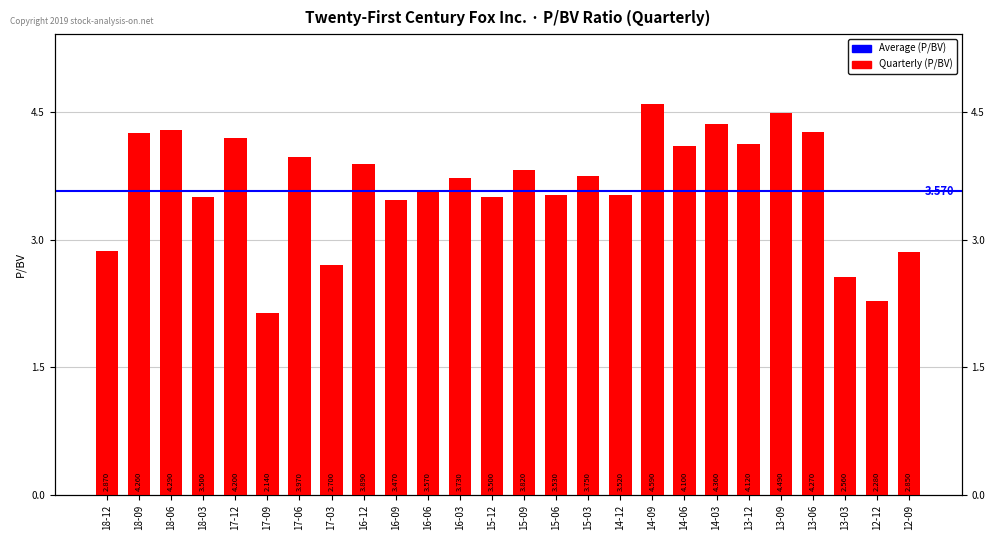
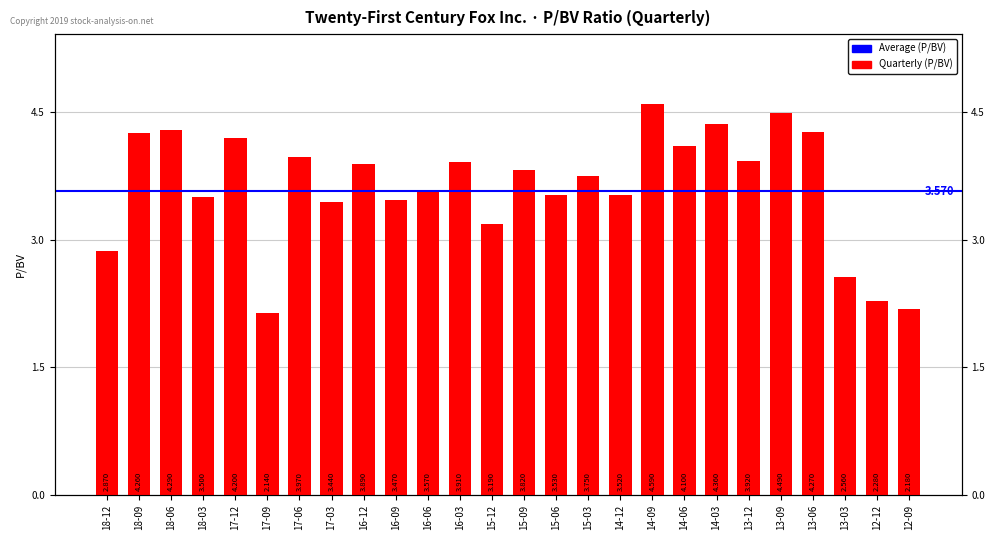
17-03: 2.700 -> 3.440
16-03: 3.730 -> 3.910
15-12: 3.500 -> 3.190
13-12: 4.120 -> 3.920
12-09: 2.850 -> 2.180
